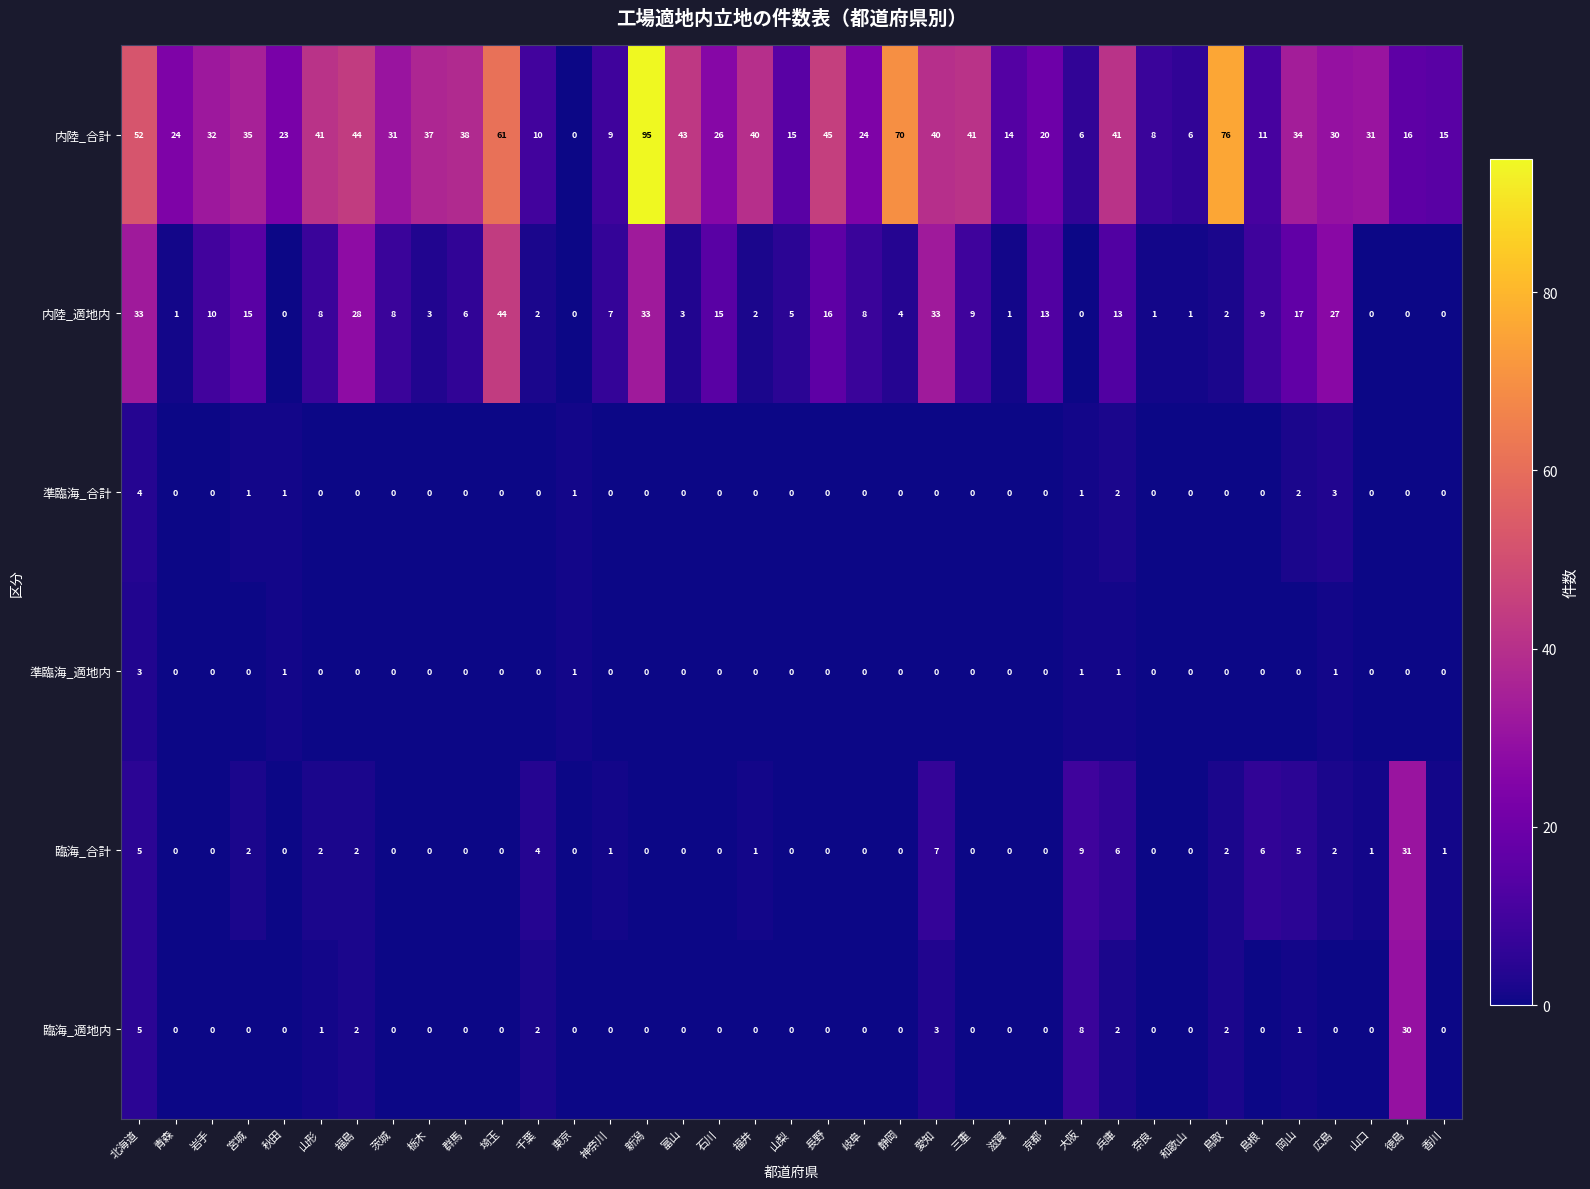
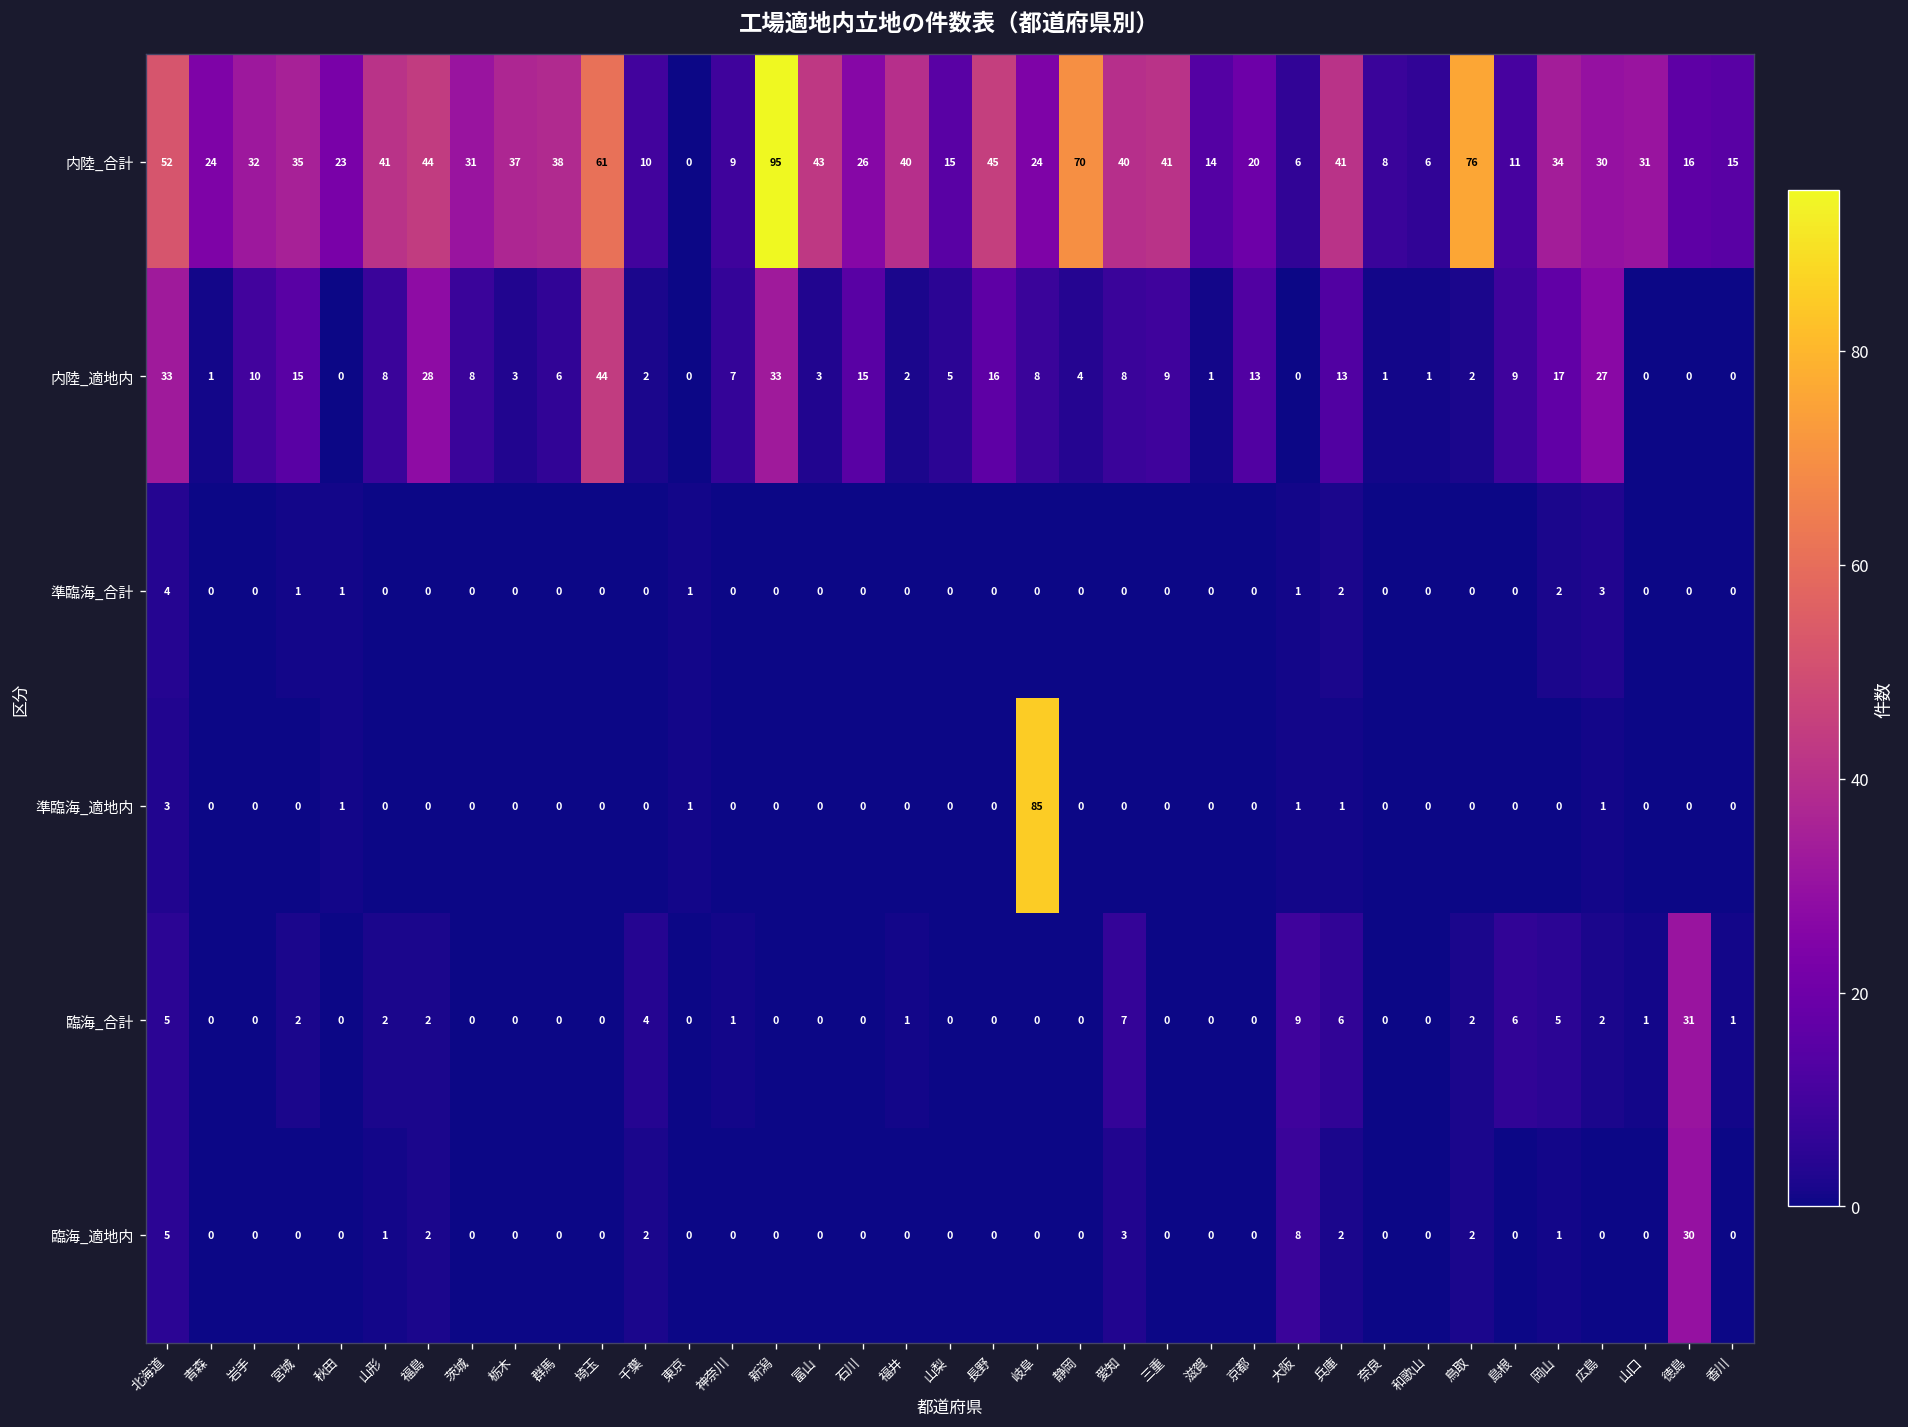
内陸_適地内, 愛知: 33 -> 8
準臨海_適地内, 岐阜: 0 -> 85
